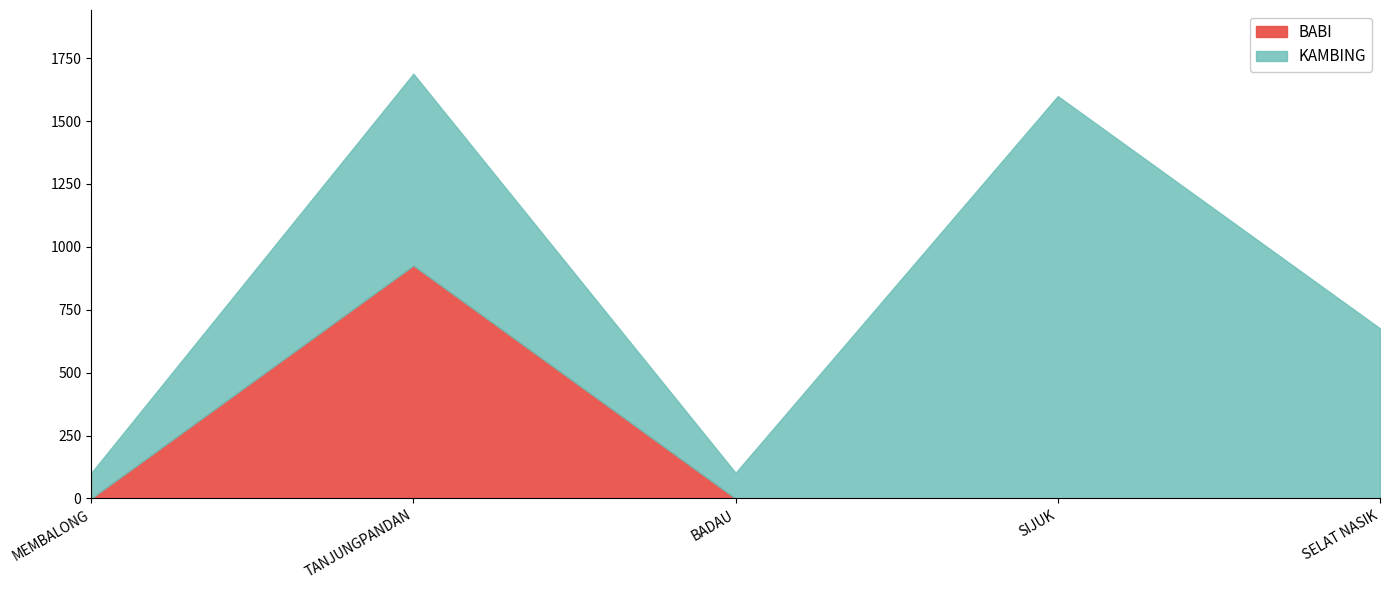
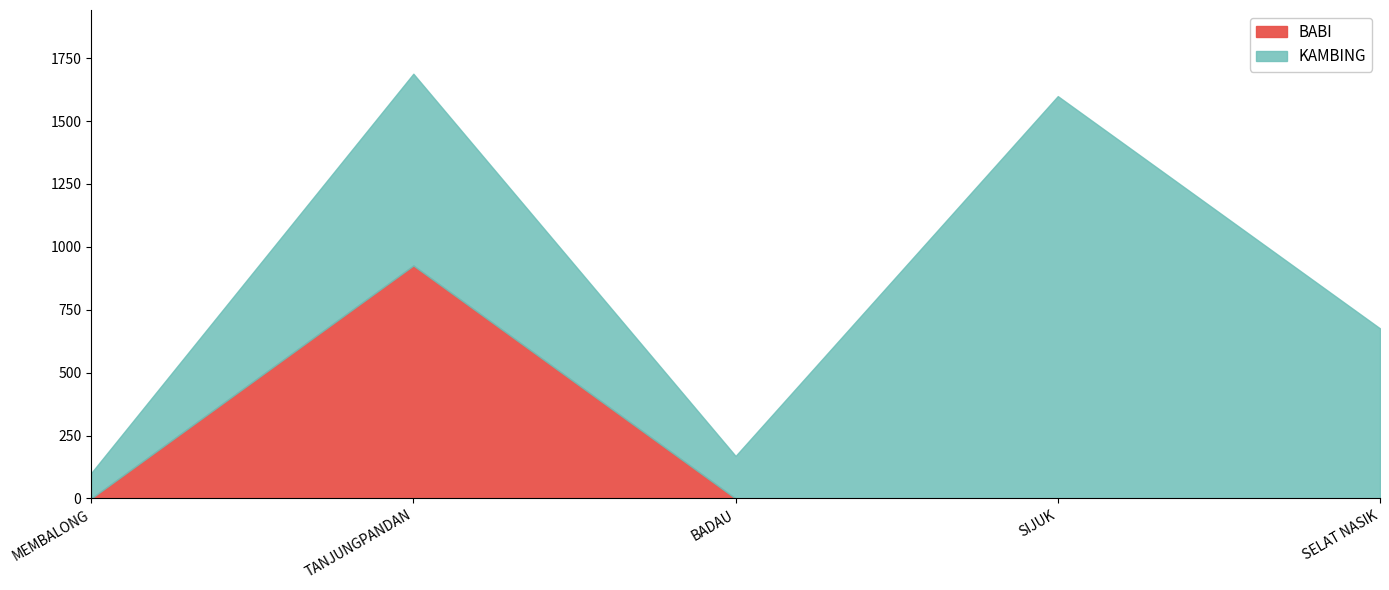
KAMBING, BADAU: 100 -> 170
